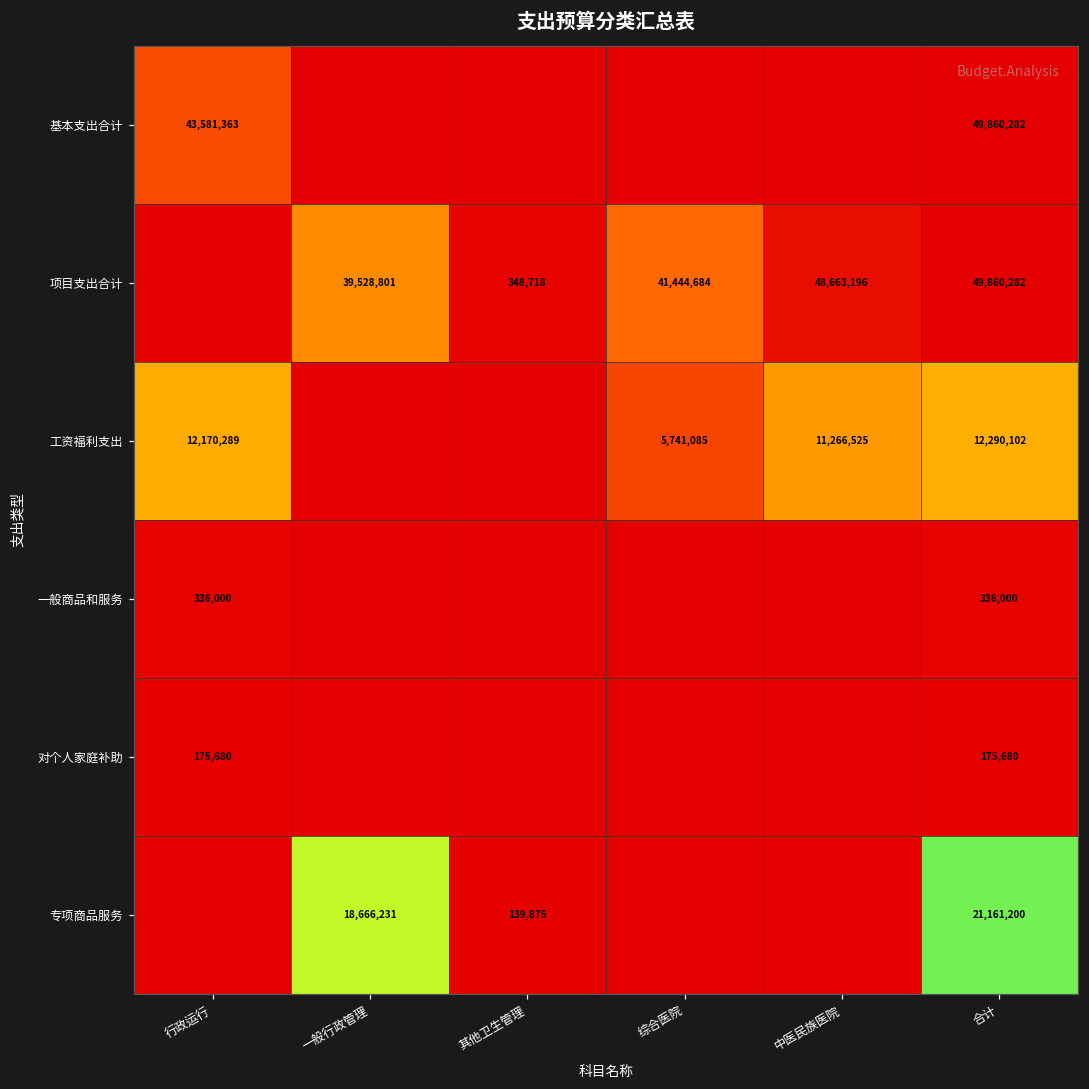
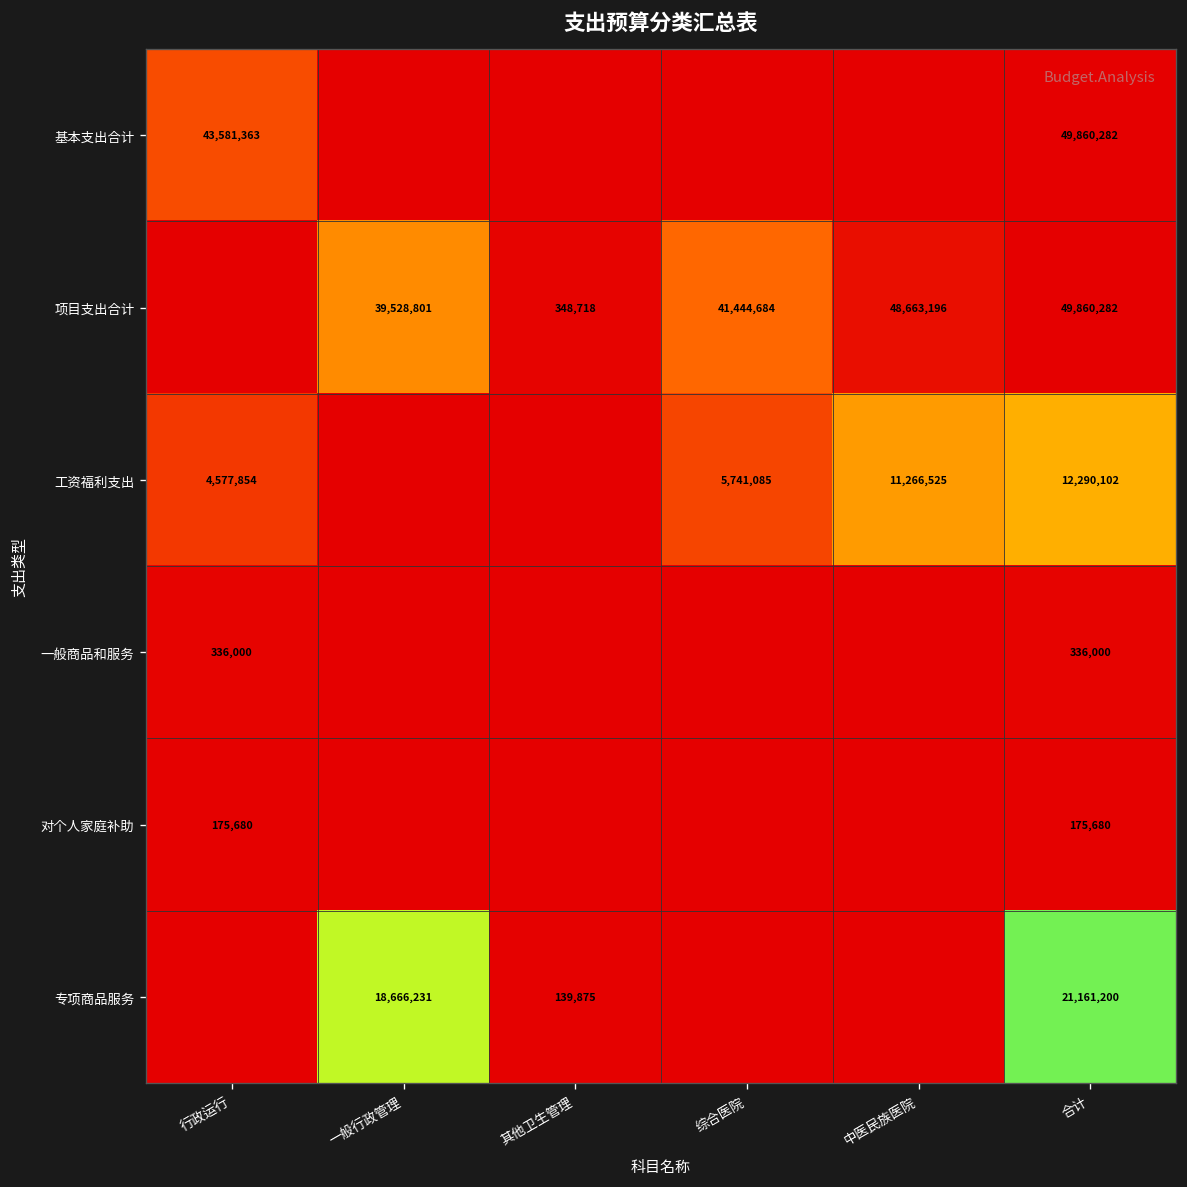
工资福利支出, 行政运行: 12,170,289 -> 4,577,854
